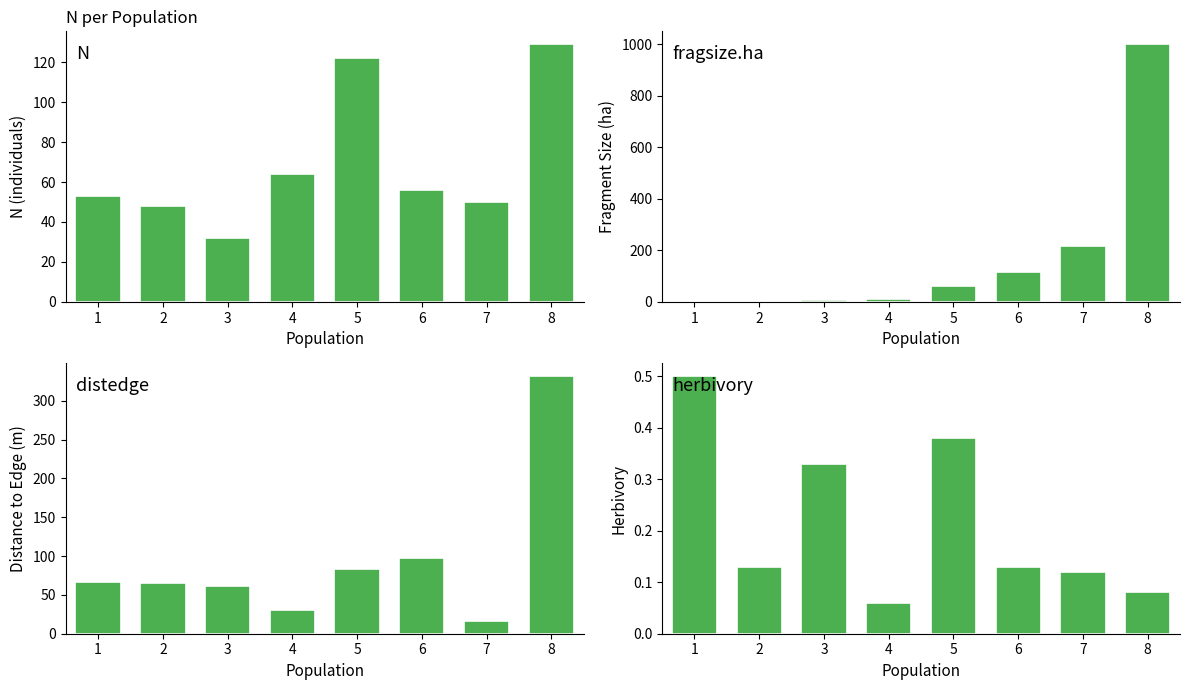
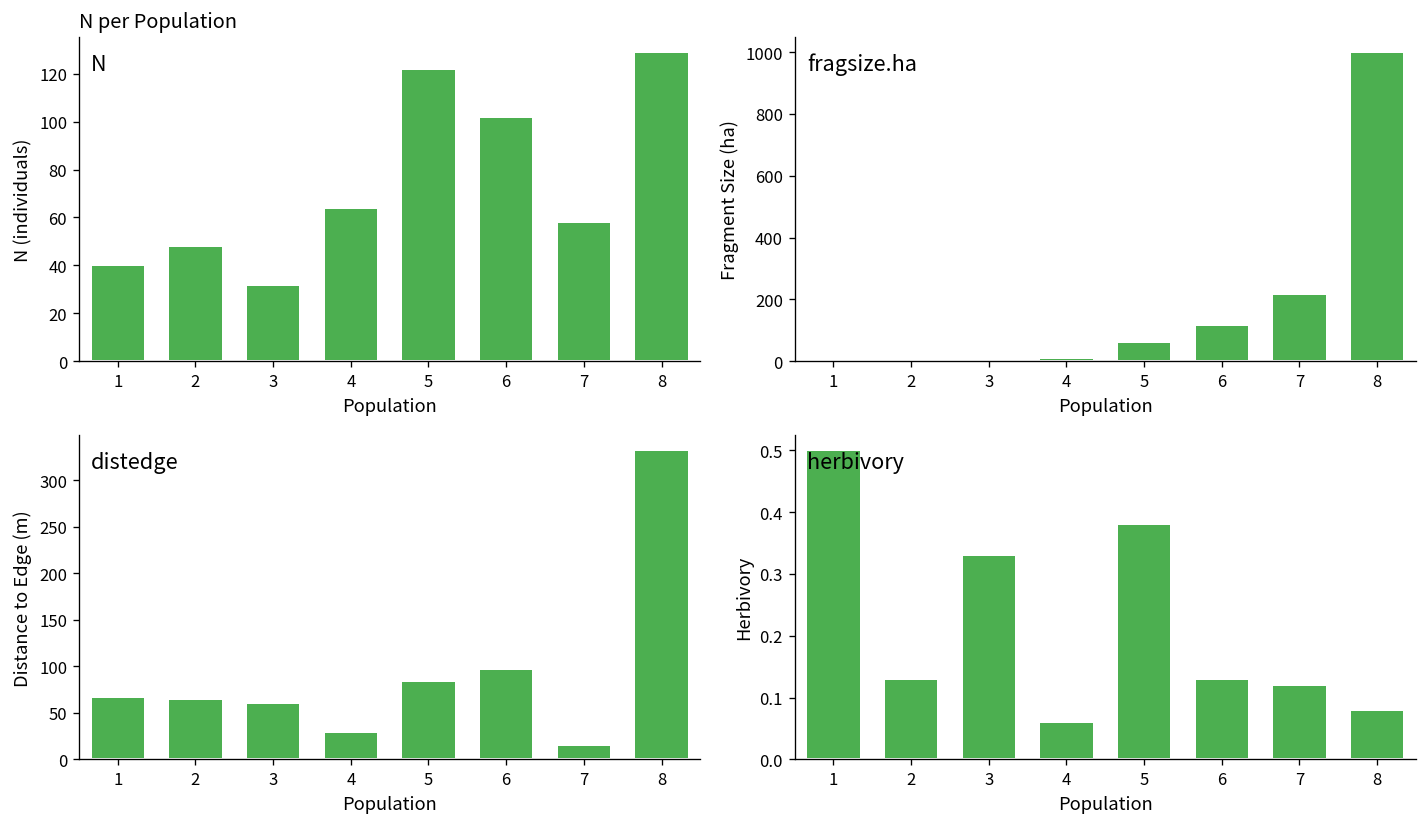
N per Population, 1: 53 -> 40
N per Population, 6: 56 -> 102
N per Population, 7: 50 -> 58
